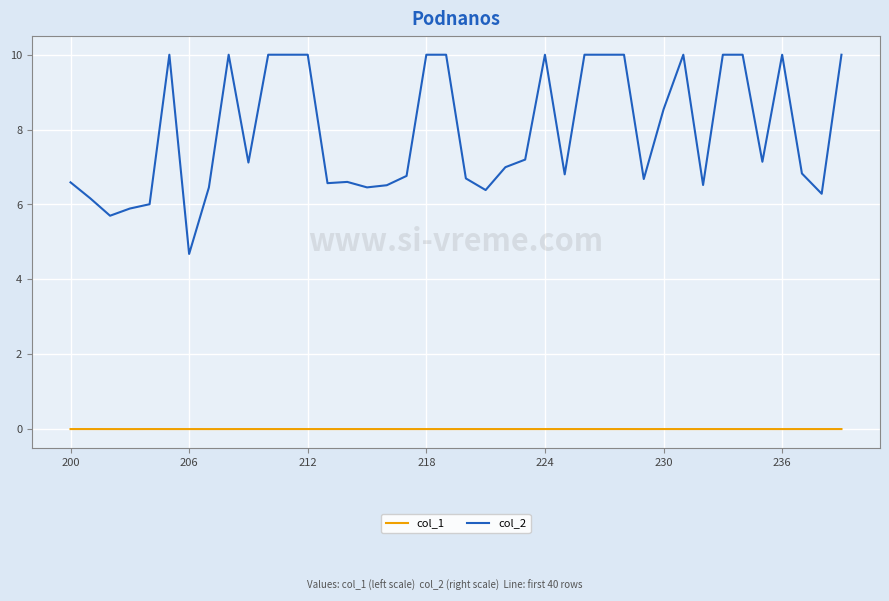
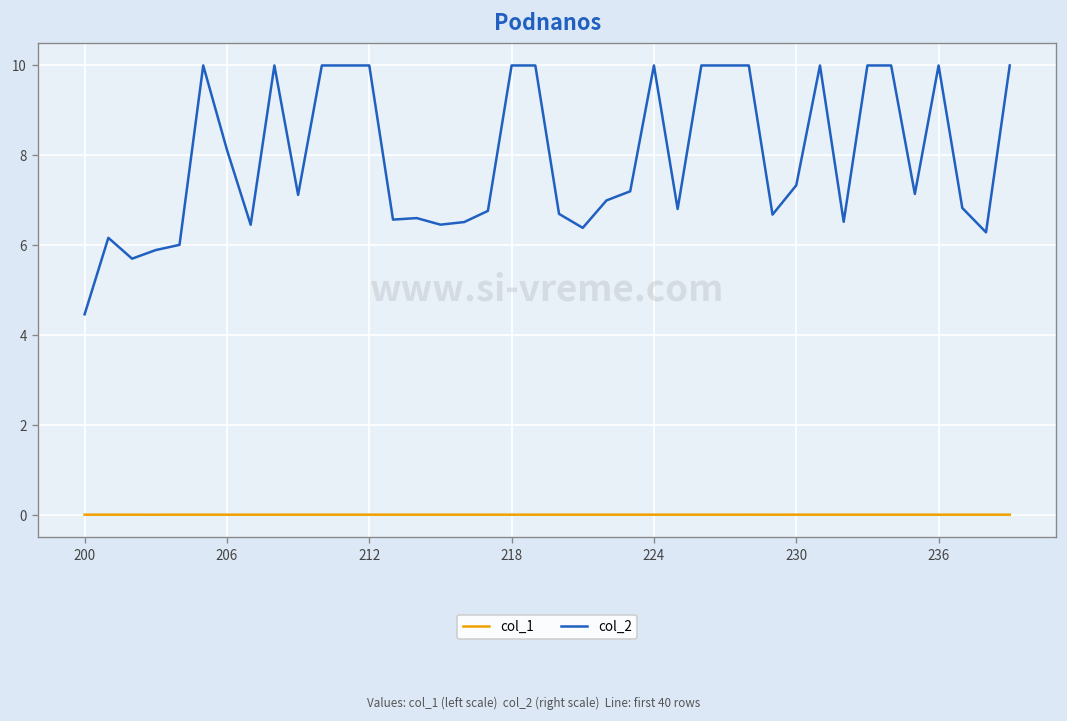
col_2, 200: 6.6 -> 4.5
col_2, 206: 4.7 -> 8.1
col_2, 230: 8.5 -> 7.3
